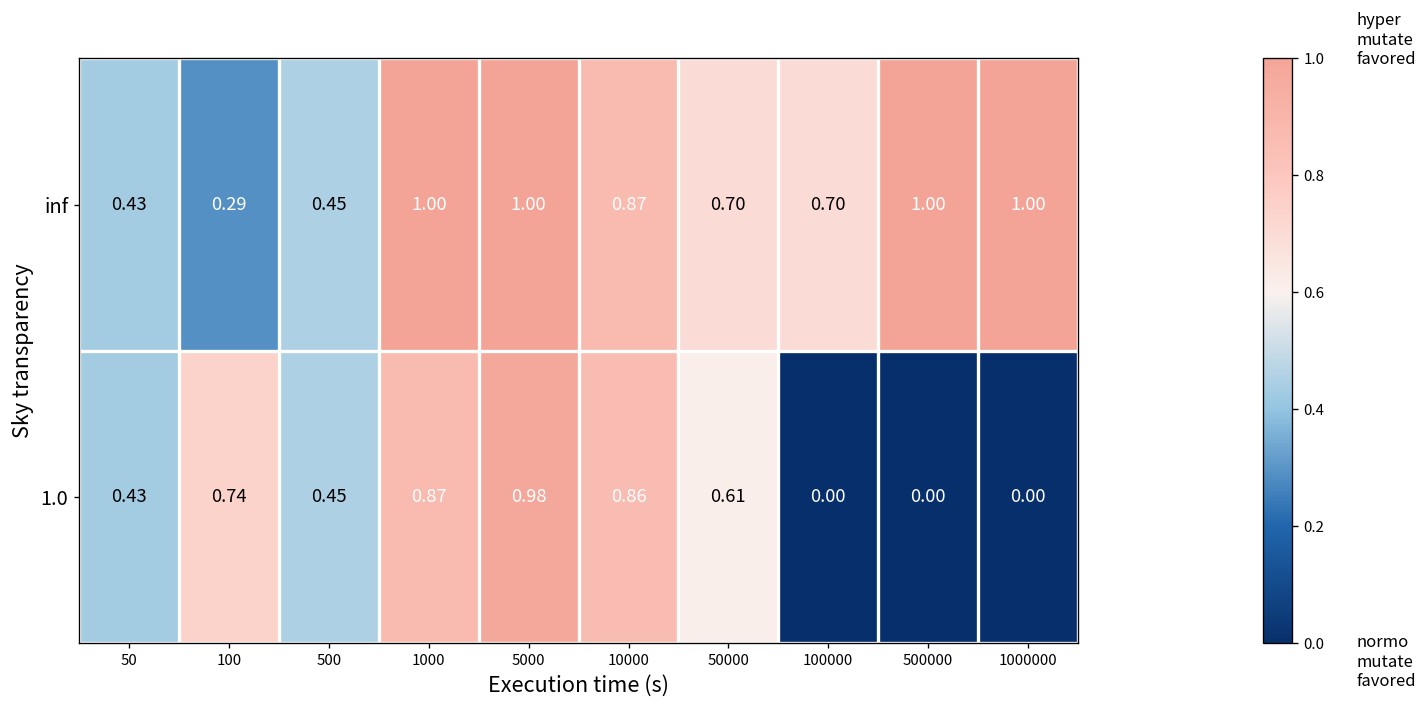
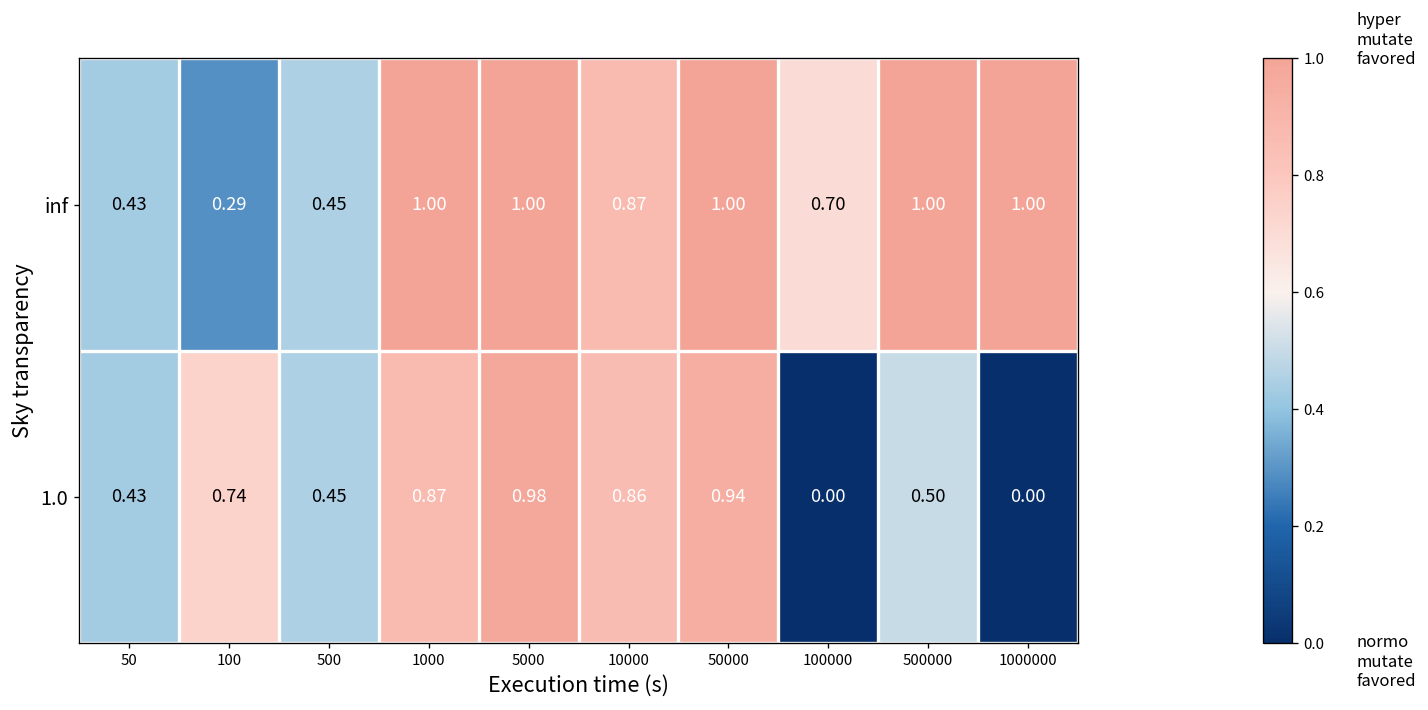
inf, 50000: 0.70 -> 1.00
1.0, 50000: 0.61 -> 0.94
1.0, 500000: 0.00 -> 0.50
